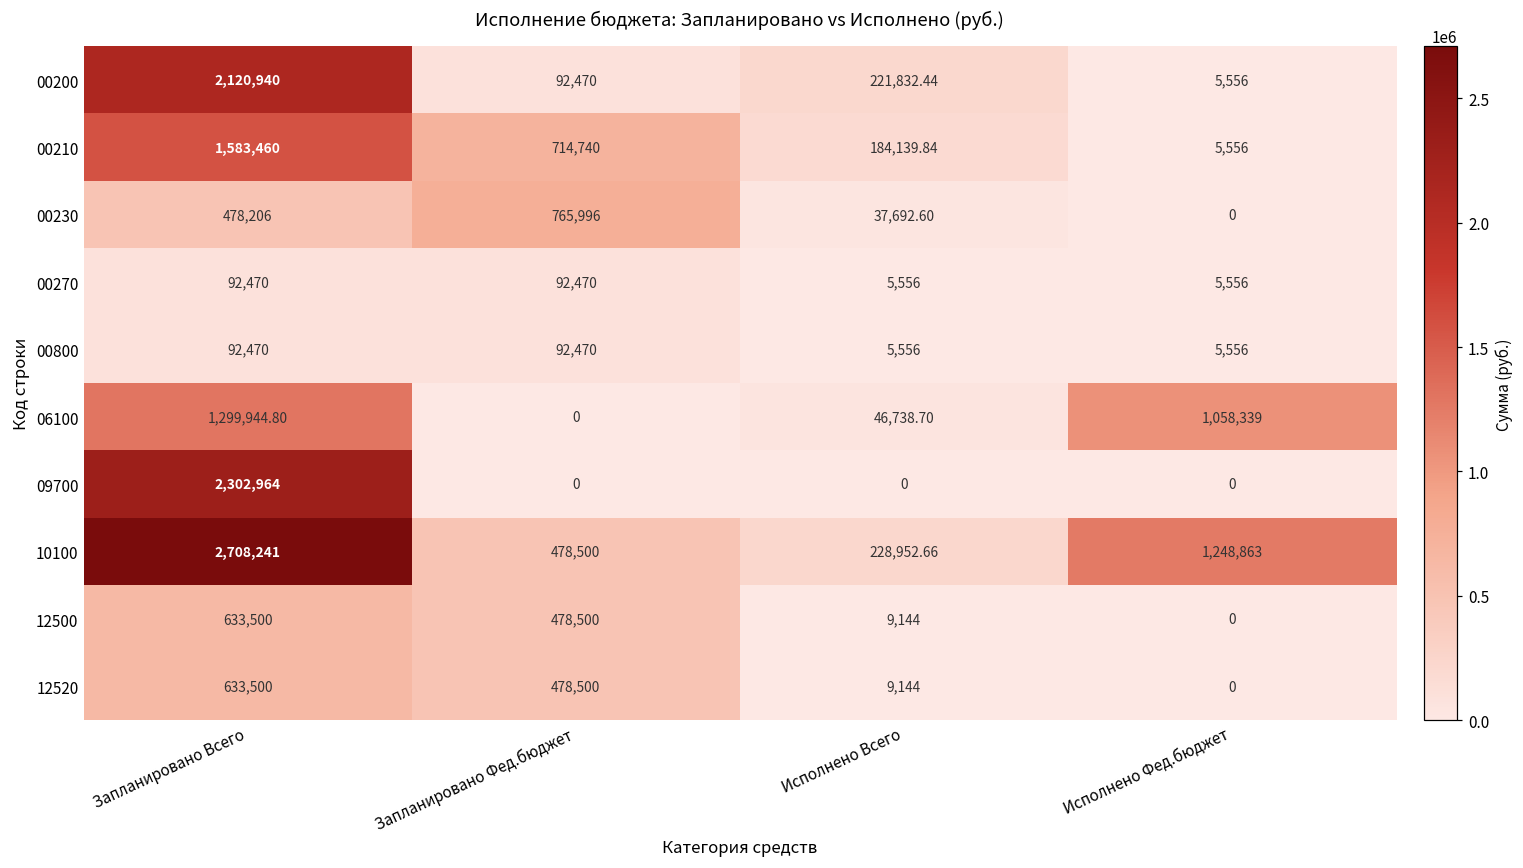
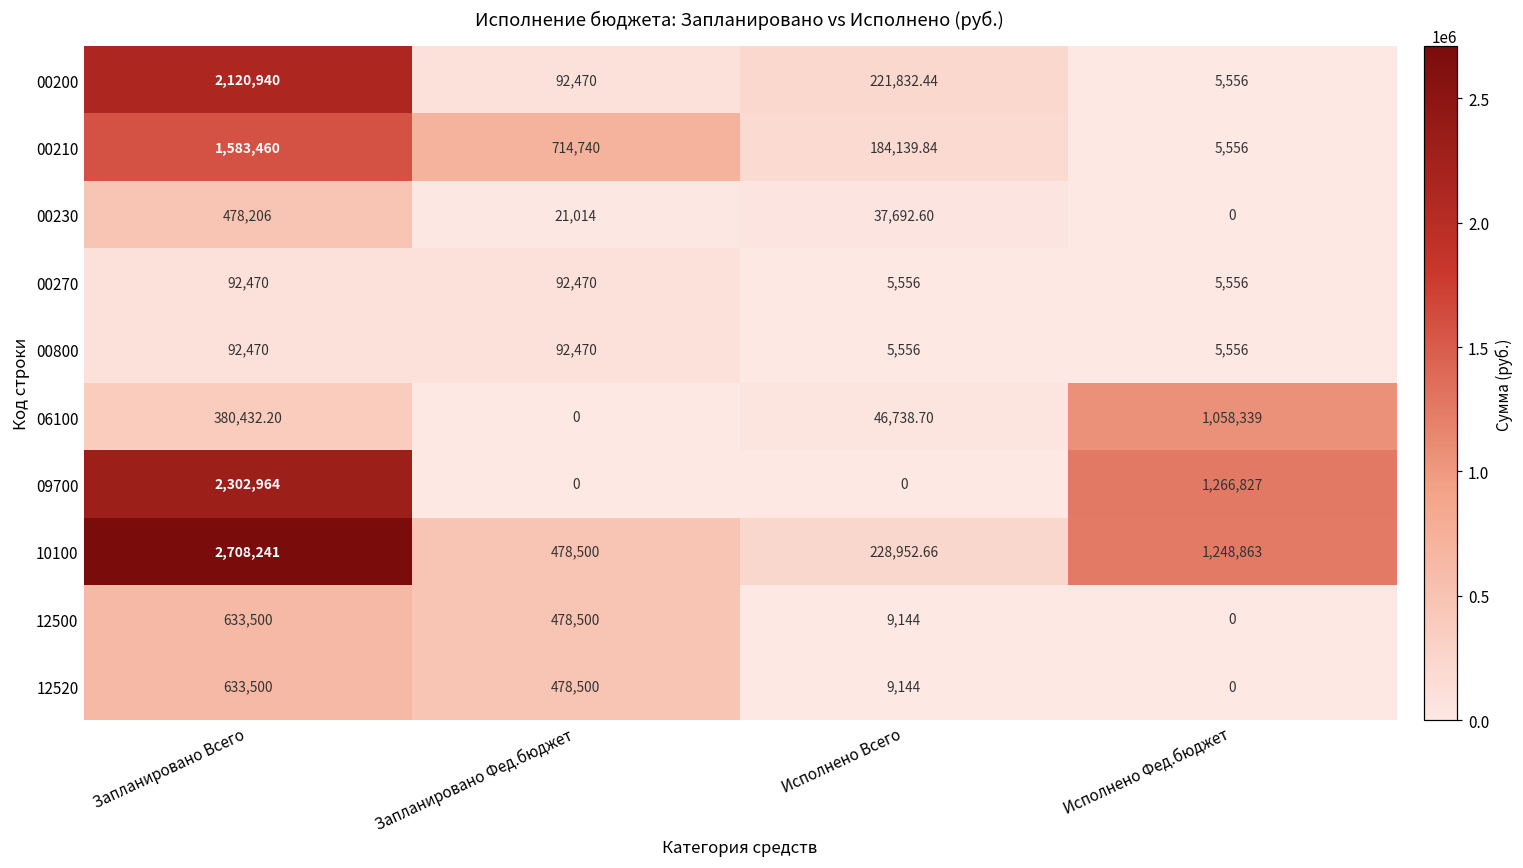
00230, Запланировано Фед.бюджет: 765,996 -> 21,014
06100, Запланировано Всего: 1,299,944.80 -> 380,432.20
09700, Исполнено Фед.бюджет: 0 -> 1,266,827
